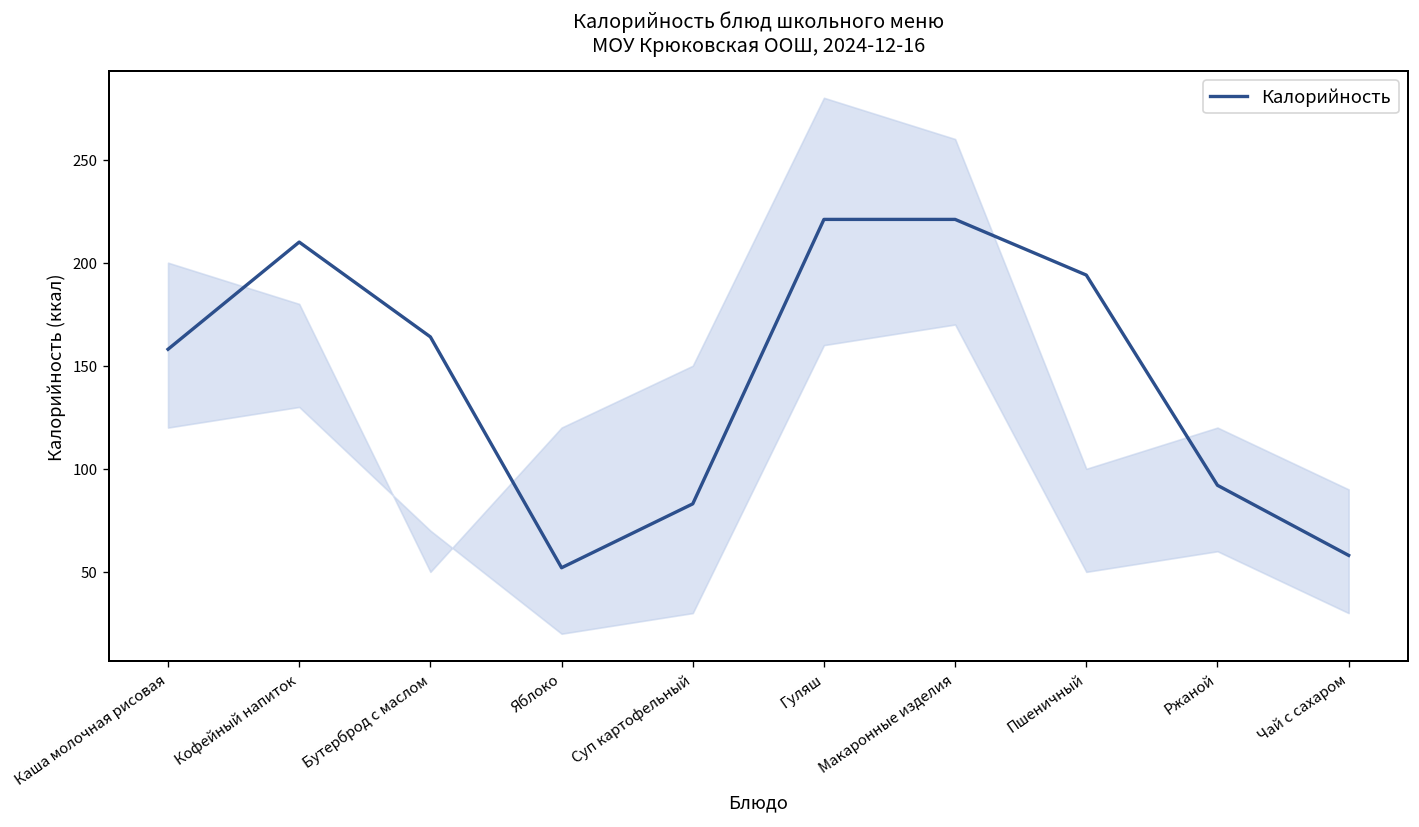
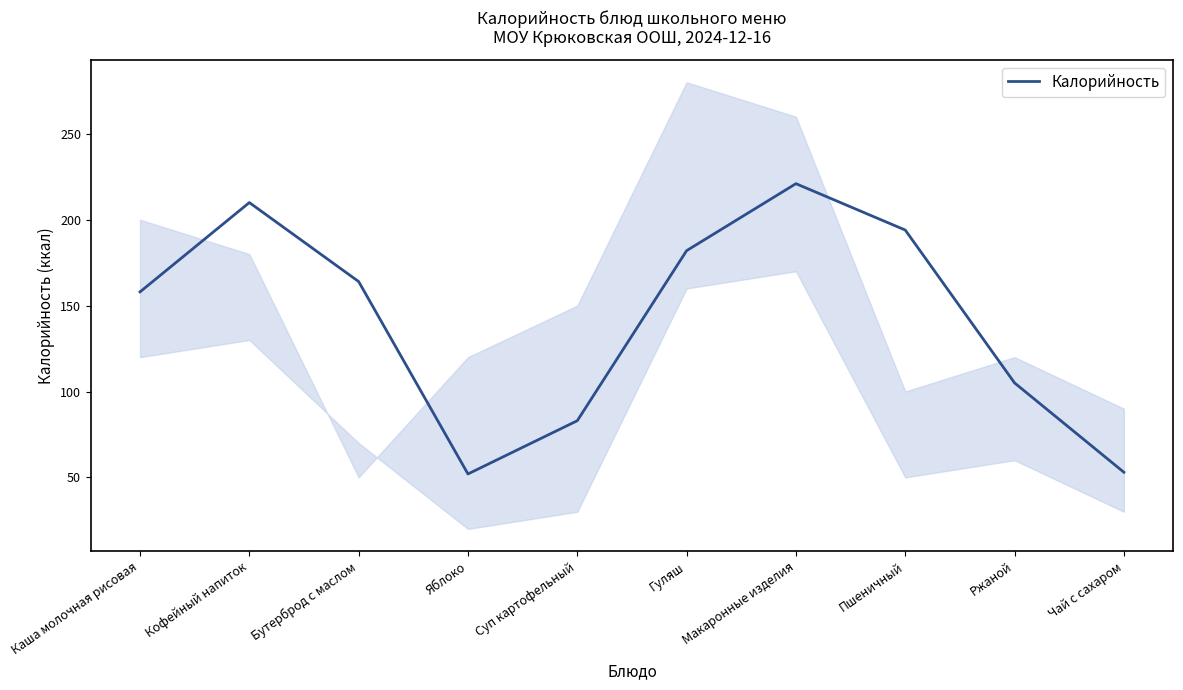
Калорийность, Гуляш: 221 -> 182
Калорийность, Ржаной: 92 -> 105
Калорийность, Чай с сахаром: 58 -> 53
